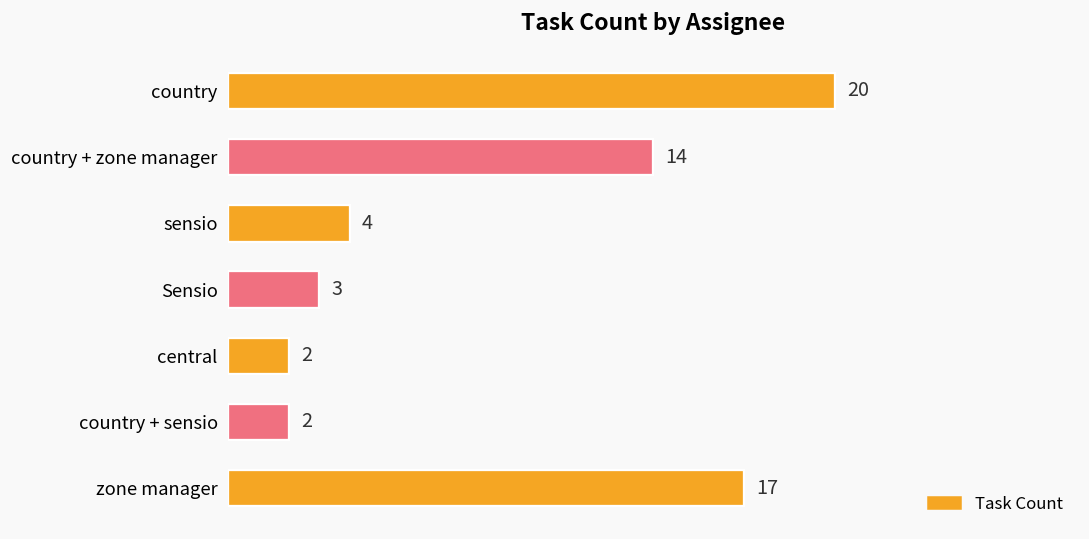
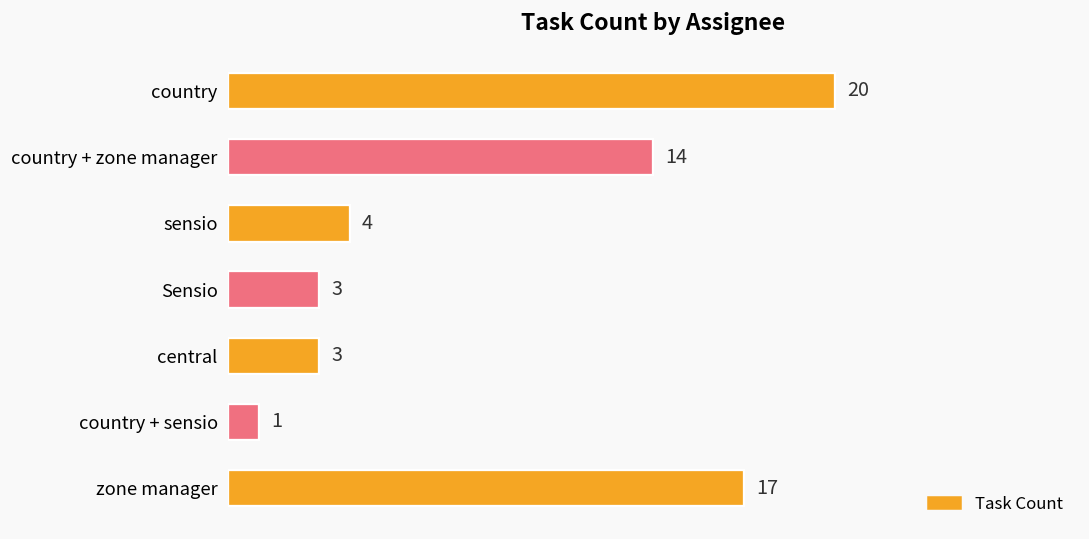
central: 2 -> 3
country + sensio: 2 -> 1
